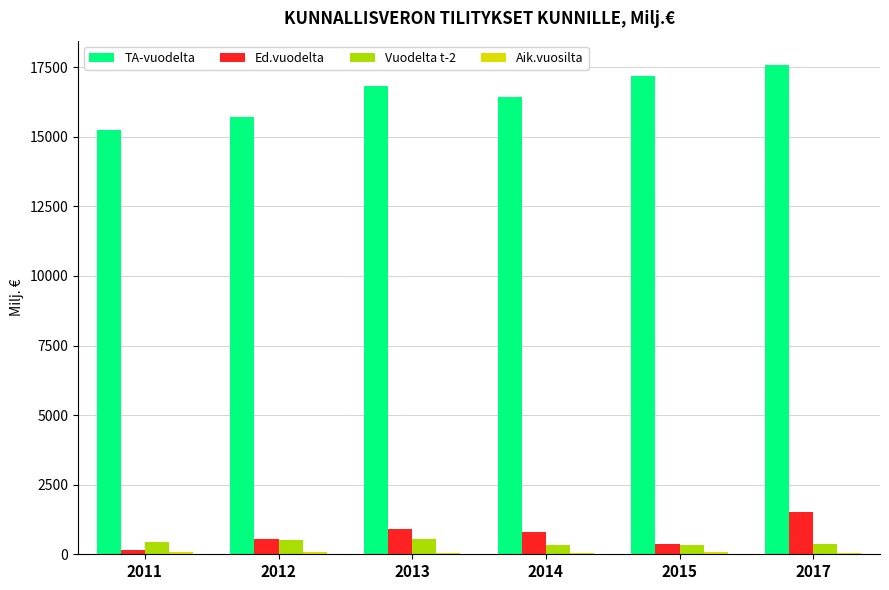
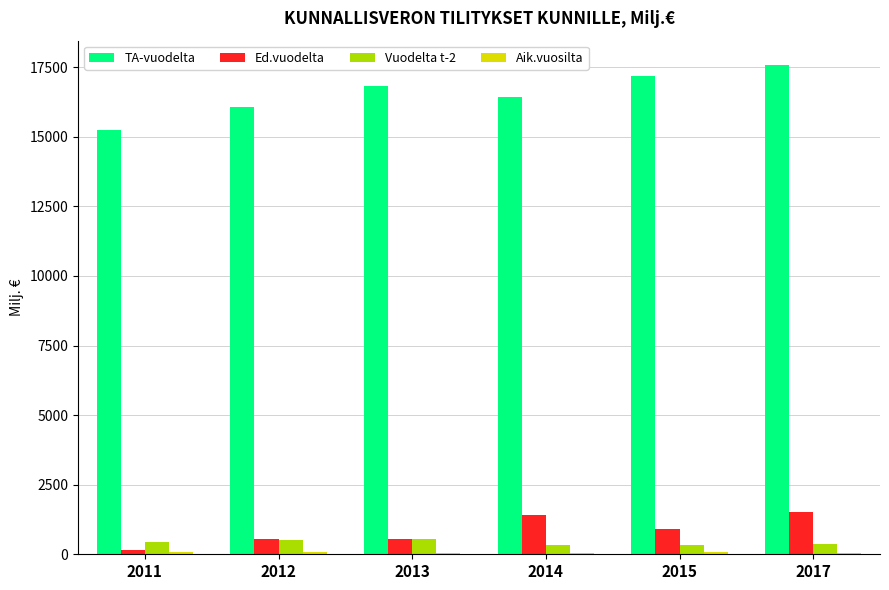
TA-vuodelta, 2012: 15700 -> 16100
Ed.vuodelta, 2013: 900 -> 500
Ed.vuodelta, 2014: 800 -> 1400
Ed.vuodelta, 2015: 400 -> 900
